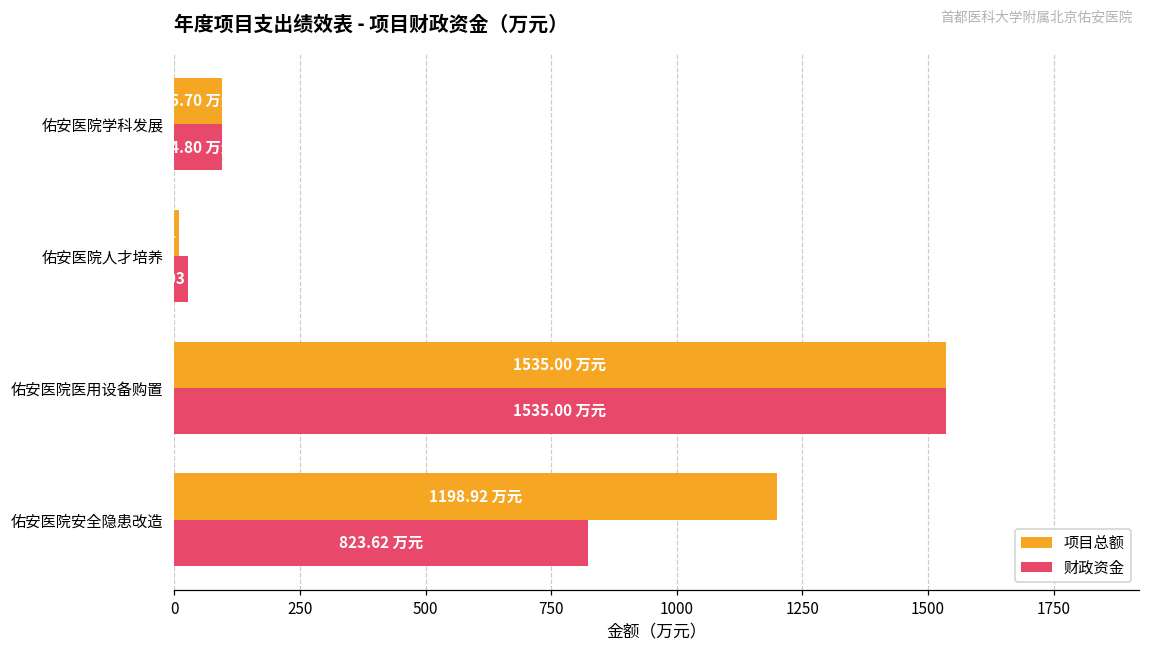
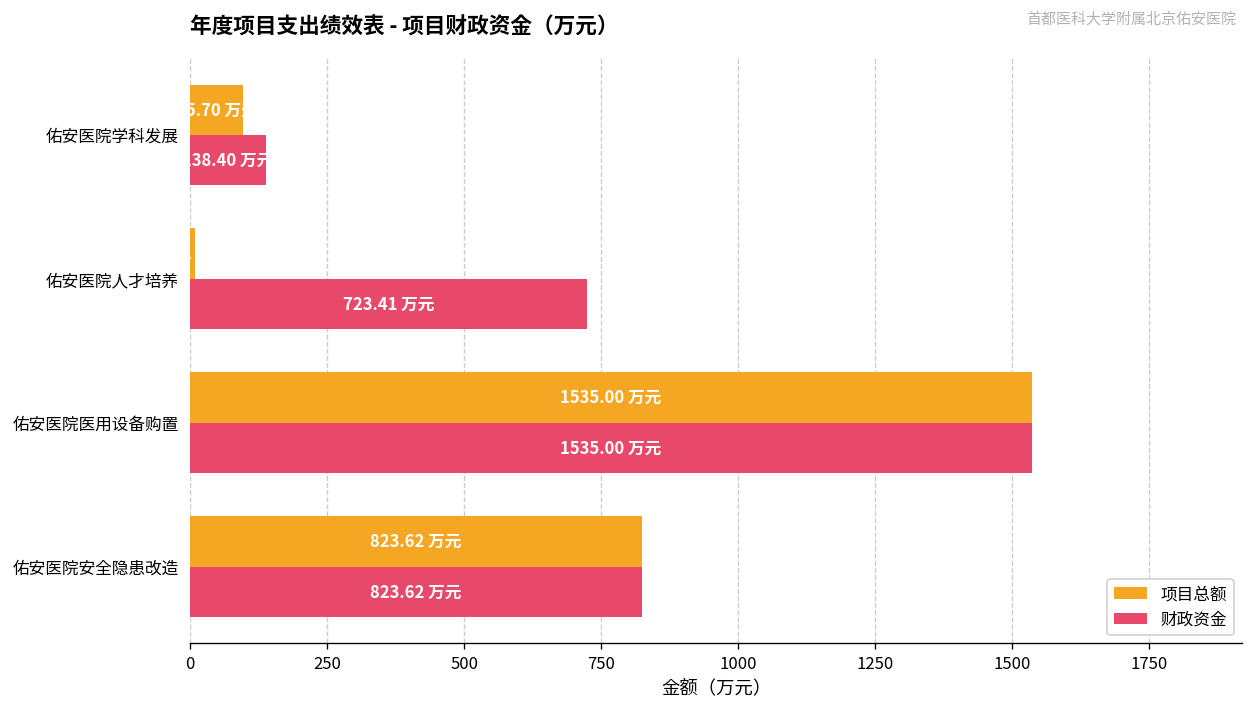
财政资金, 佑安医院学科发展: 94.80 -> 138.40
财政资金, 佑安医院人才培养: 30 -> 720
项目总额, 佑安医院安全隐患改造: 1198.92 -> 823.62
